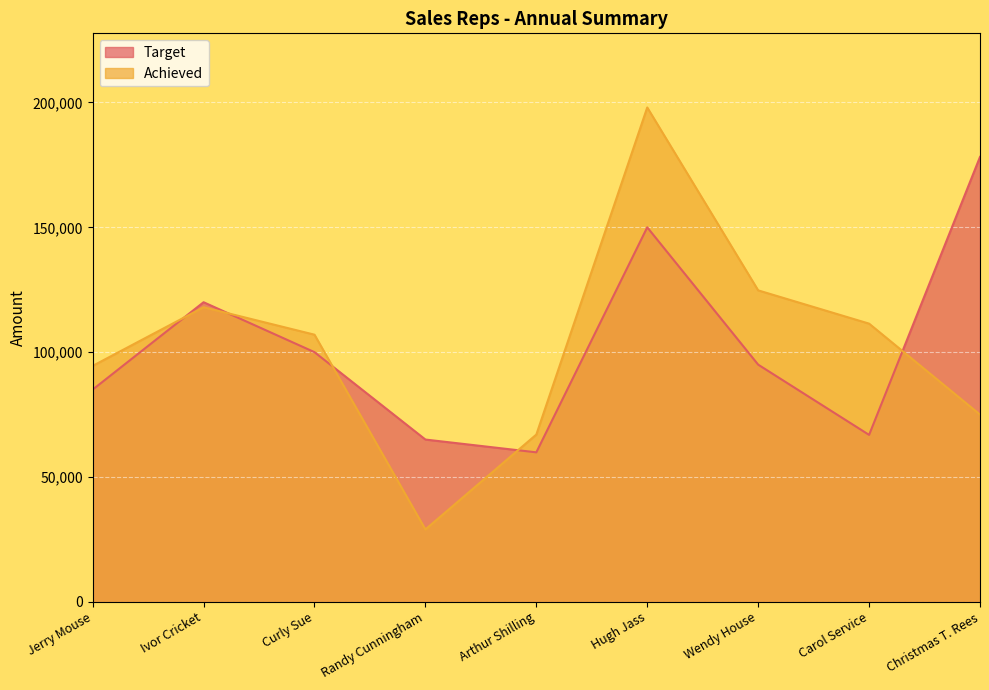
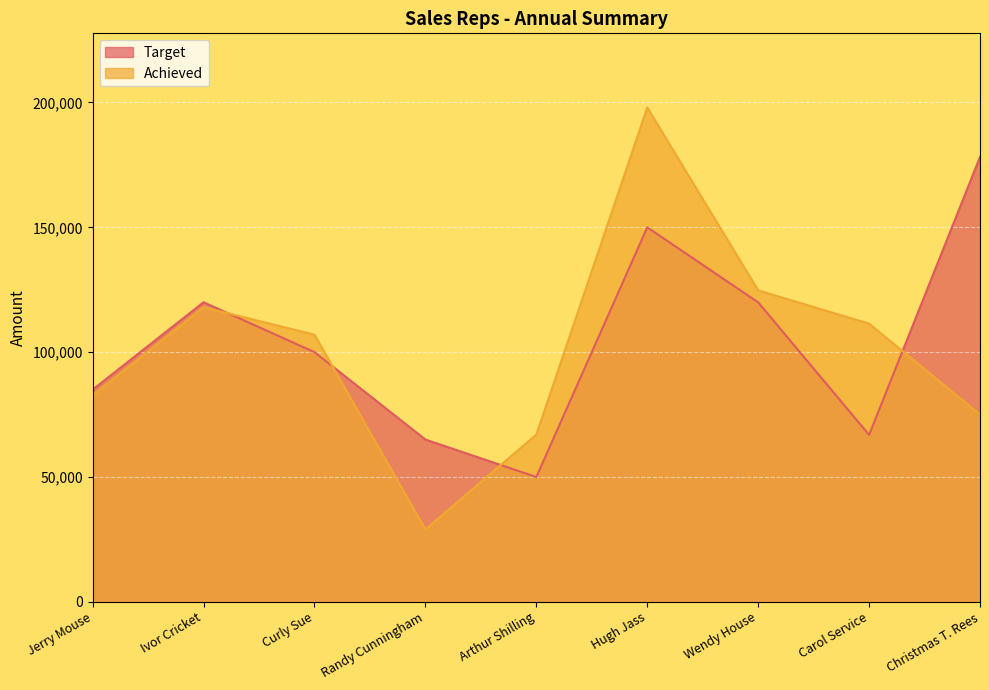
Achieved, Jerry Mouse: 95,000 -> 83,000
Target, Arthur Shilling: 60,000 -> 50,000
Target, Wendy House: 95,000 -> 120,000
